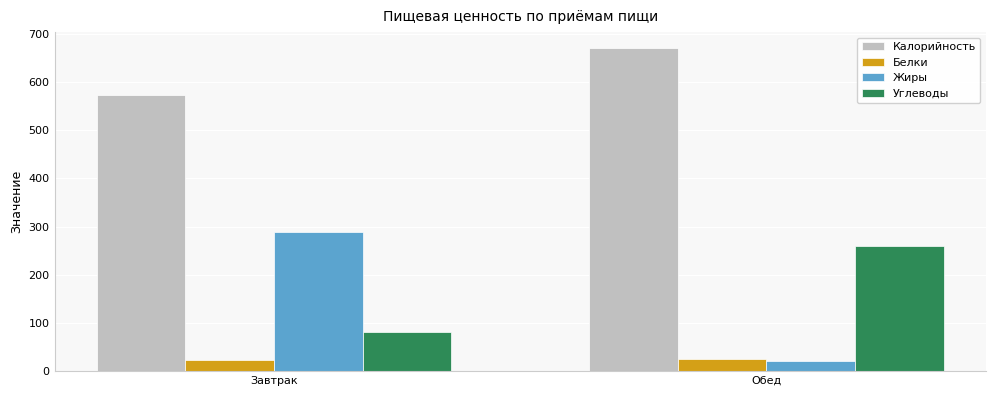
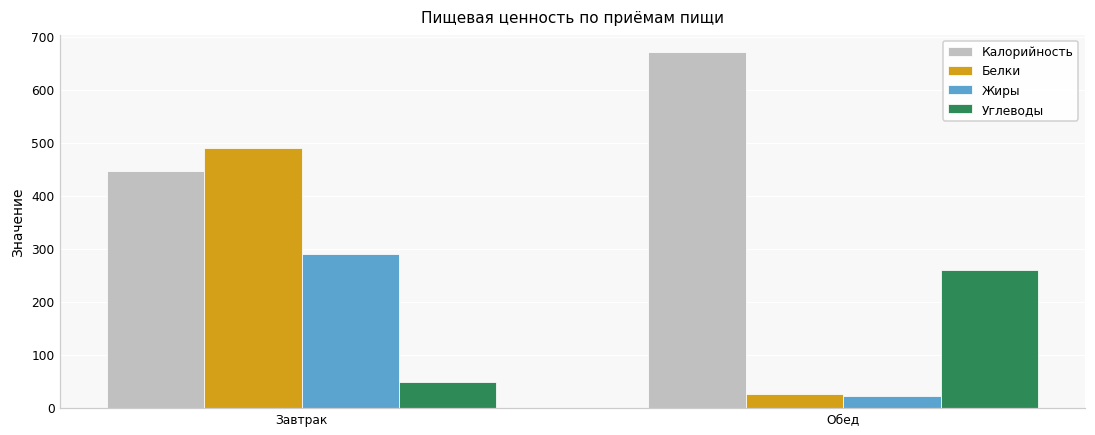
Калорийность, Завтрак: 570 -> 450
Белки, Завтрак: 20 -> 490
Углеводы, Завтрак: 80 -> 50
